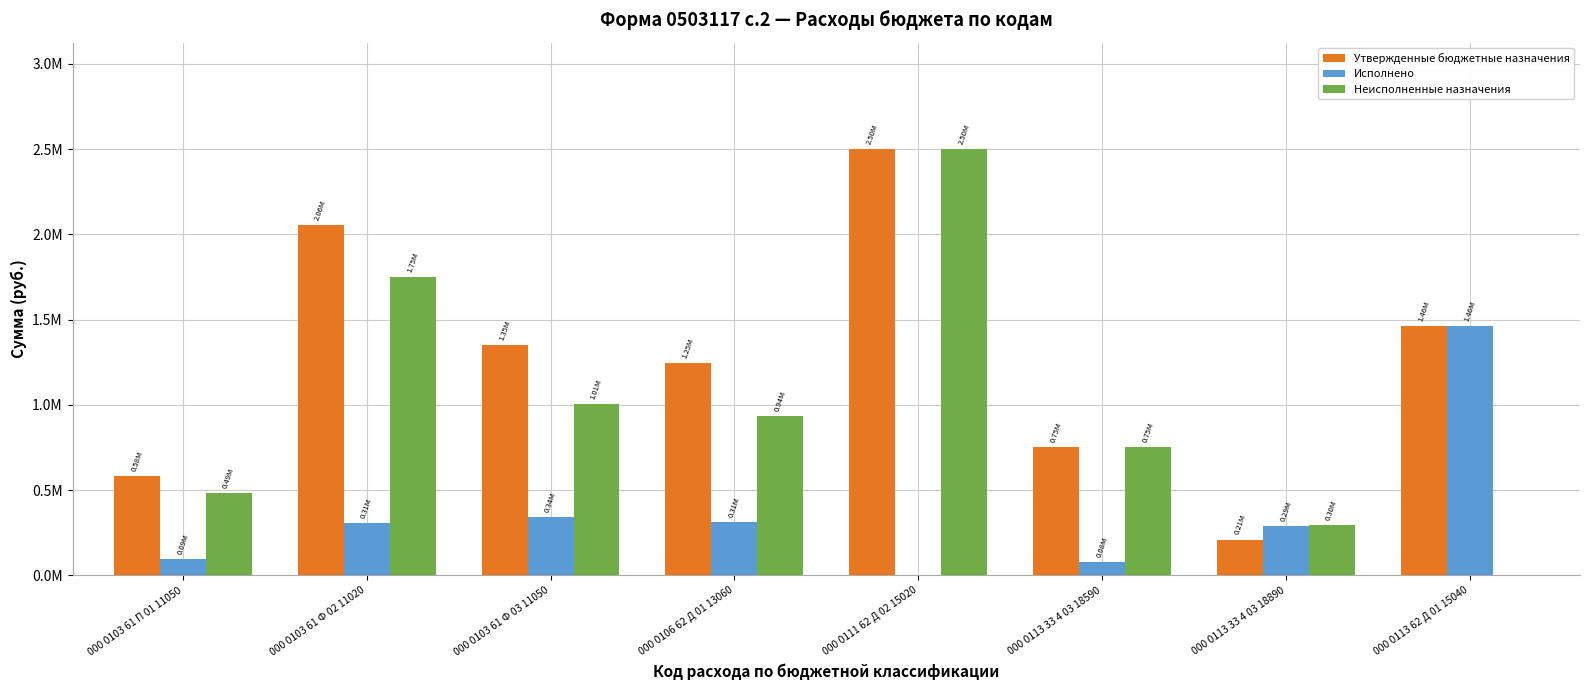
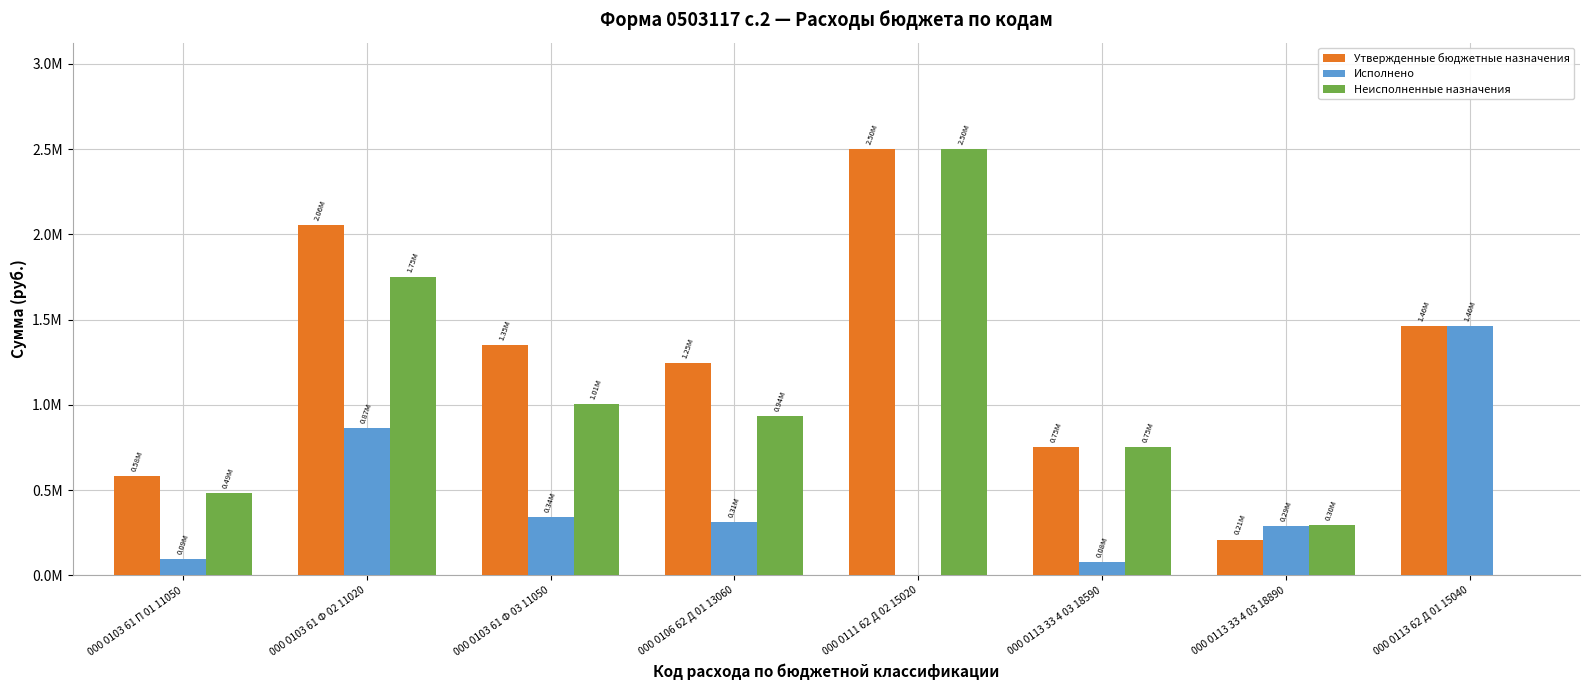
Исполнено, 000 0103 61 Ф 02 11020: 0.31M -> 0.87M
